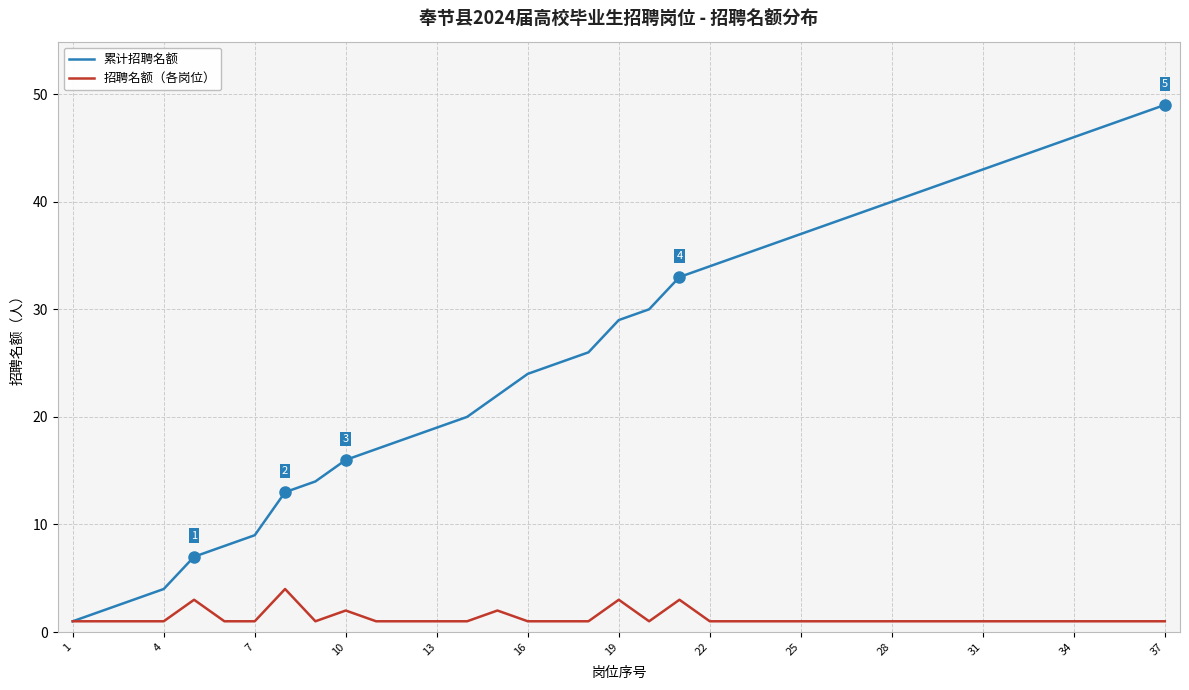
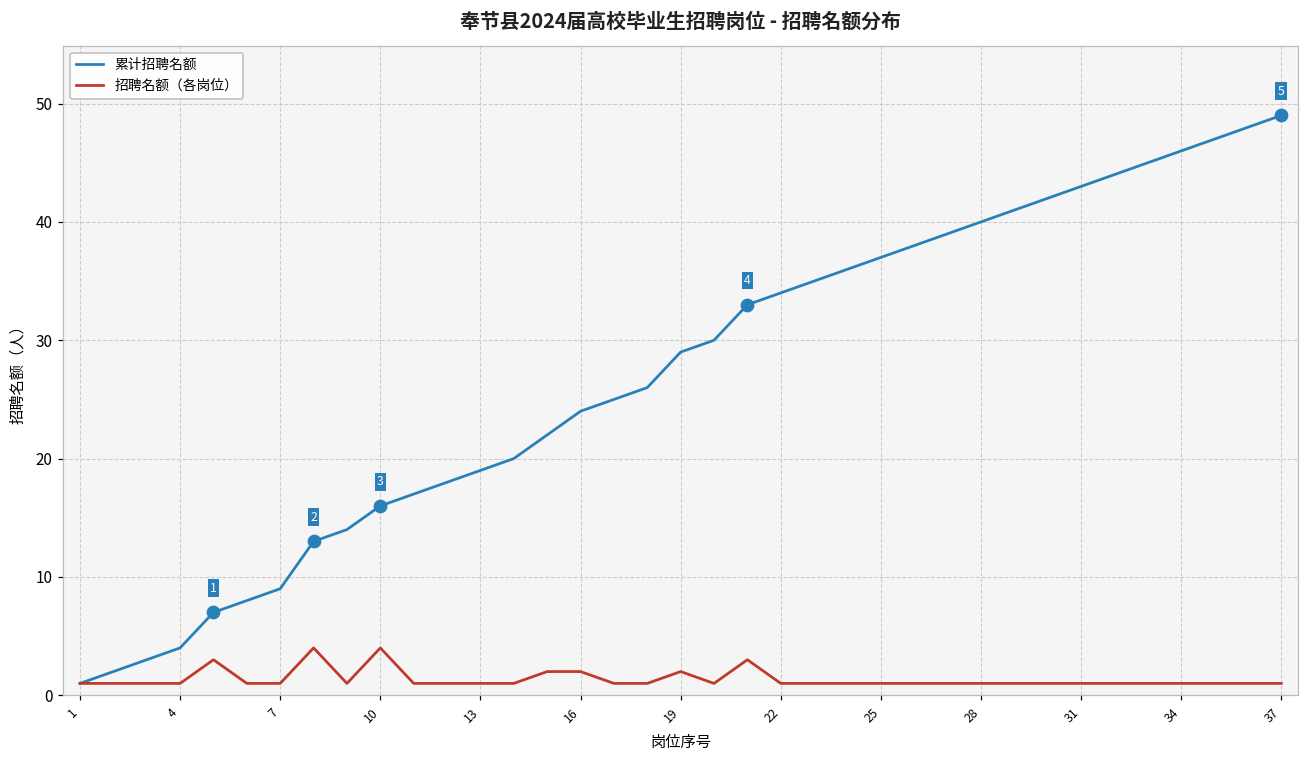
招聘名额（各岗位）, 10: 2 -> 4
招聘名额（各岗位）, 16: 1 -> 2
招聘名额（各岗位）, 19: 3 -> 2
